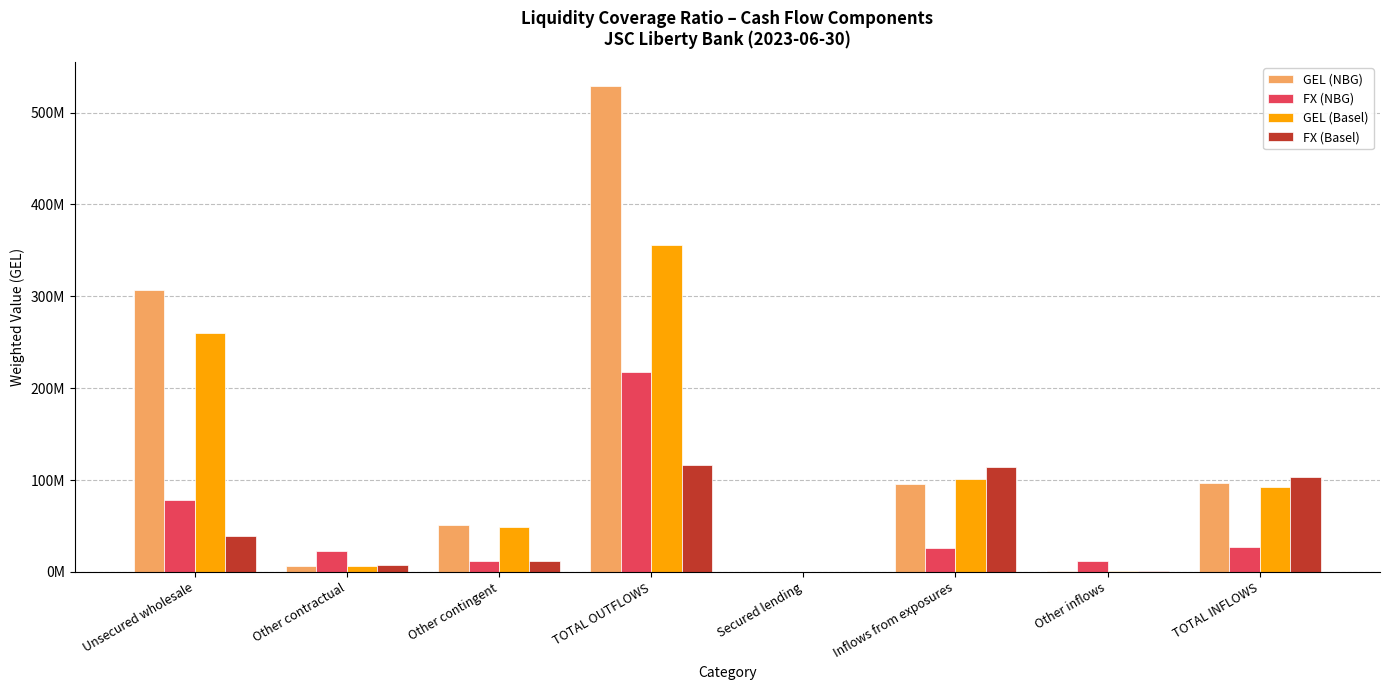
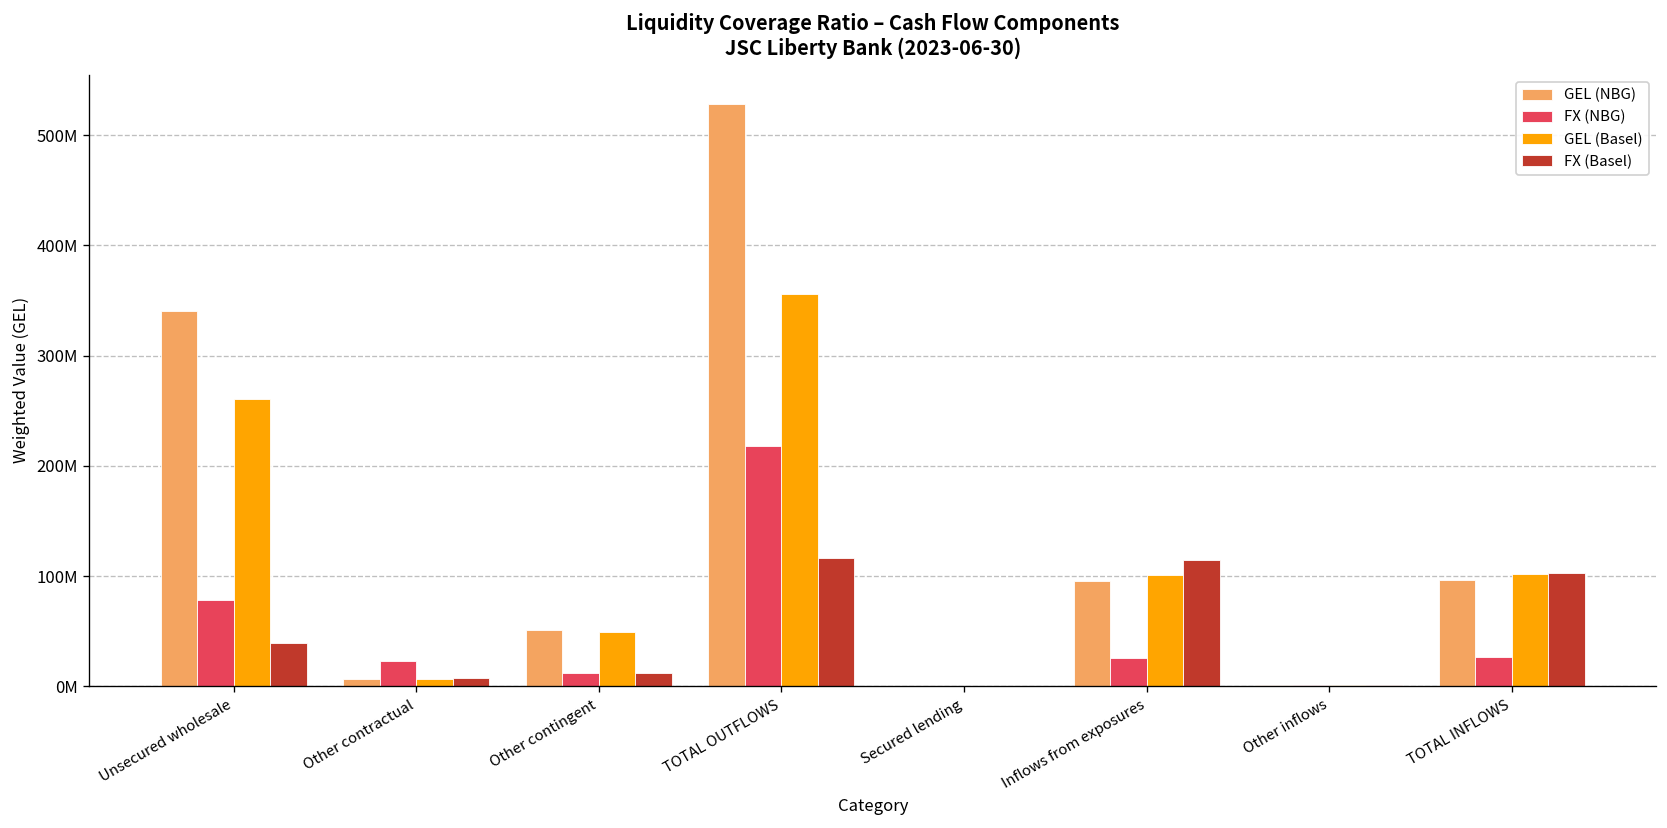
GEL (NBG), Unsecured wholesale: 310000000 -> 340000000
FX (NBG), Other inflows: 10000000 -> 0
GEL (Basel), TOTAL INFLOWS: 90000000 -> 100000000
